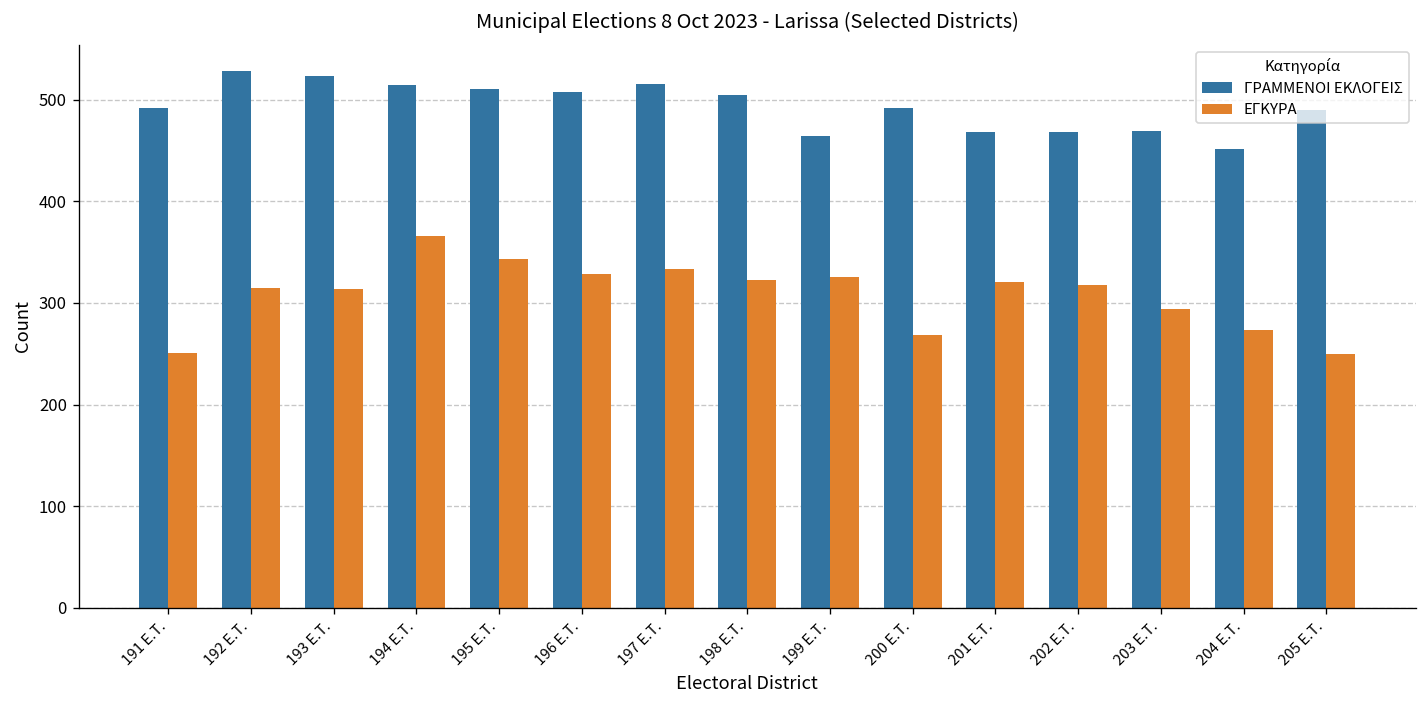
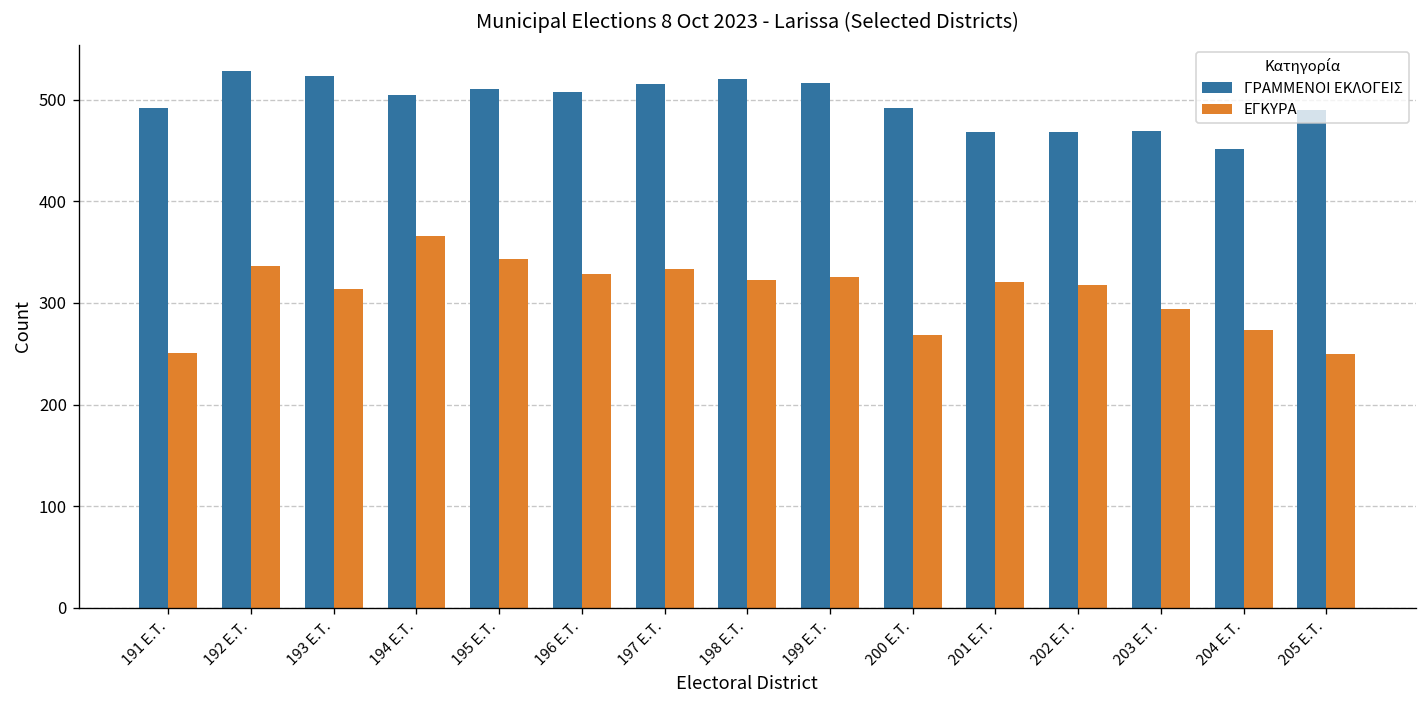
ΕΓΚΥΡΑ, 192 E.T.: 320 -> 340
ΓΡΑΜΜΕΝΟΙ ΕΚΛΟΓΕΙΣ, 194 E.T.: 520 -> 510
ΓΡΑΜΜΕΝΟΙ ΕΚΛΟΓΕΙΣ, 198 E.T.: 510 -> 520
ΓΡΑΜΜΕΝΟΙ ΕΚΛΟΓΕΙΣ, 199 E.T.: 460 -> 520
